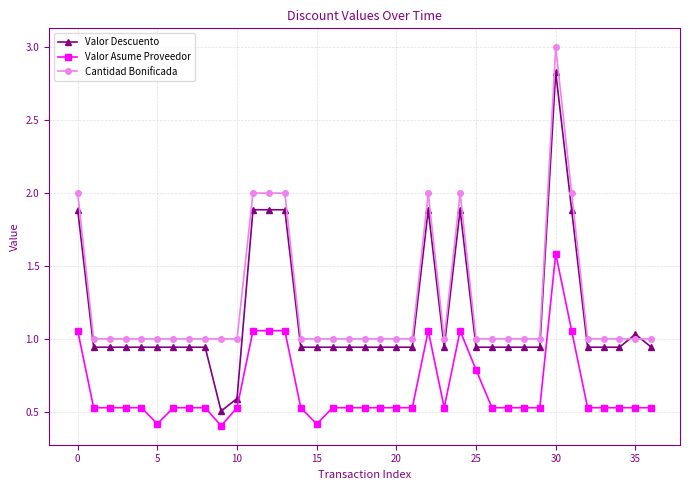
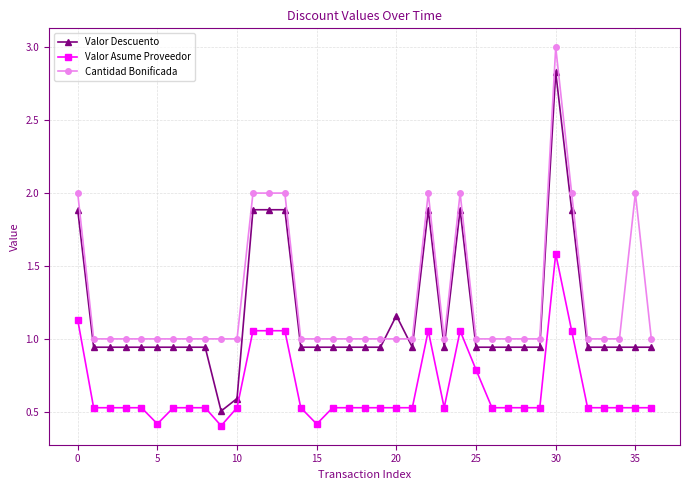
Valor Asume Proveedor, 0: 1.06 -> 1.13
Valor Descuento, 20: 0.94 -> 1.16
Valor Descuento, 35: 1.03 -> 0.94
Cantidad Bonificada, 35: 1 -> 2
